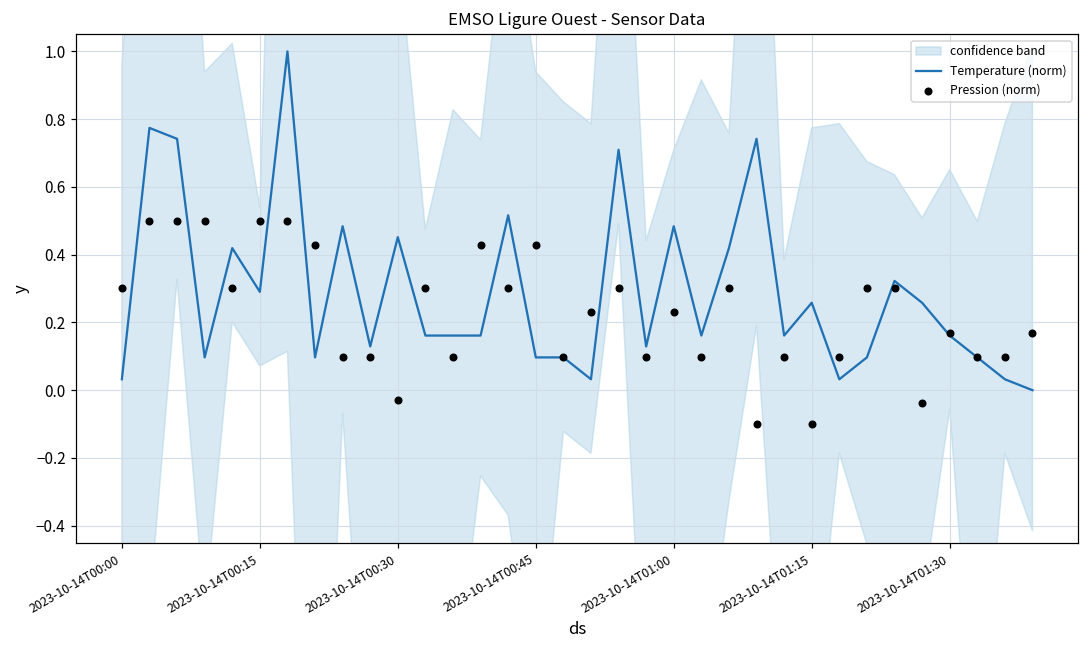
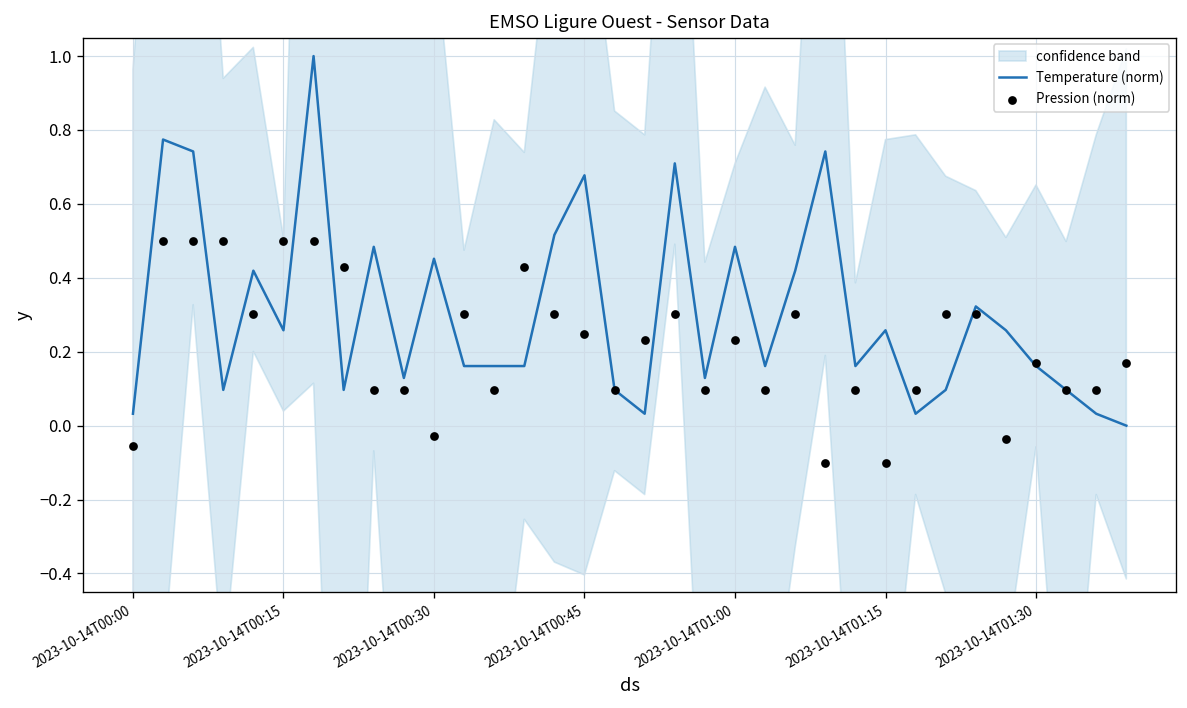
Pression (norm), 2023-10-14T00:00: 0.30 -> -0.06
Temperature (norm), 2023-10-14T00:15: 0.29 -> 0.26
Temperature (norm), 2023-10-14T00:45: 0.10 -> 0.68
Pression (norm), 2023-10-14T00:45: 0.43 -> 0.25
